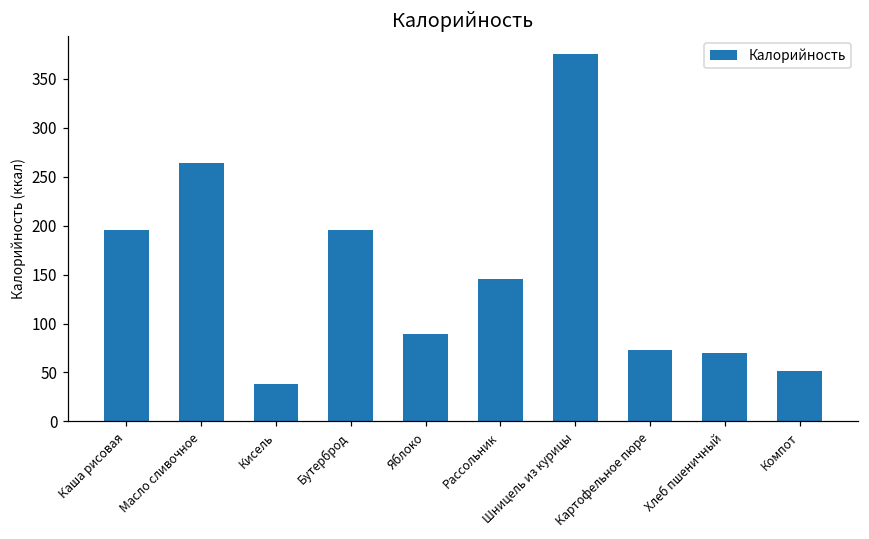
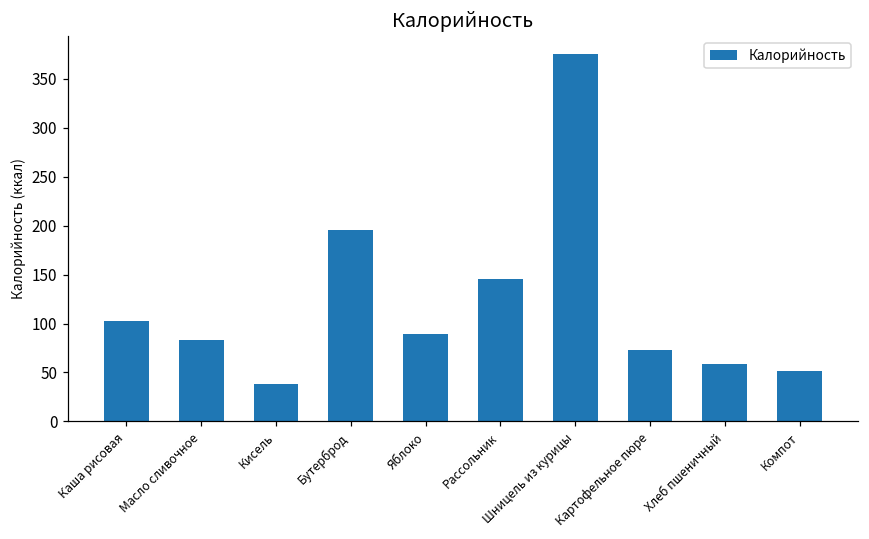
Каша рисовая: 200 -> 100
Масло сливочное: 260 -> 80
Хлеб пшеничный: 70 -> 60
